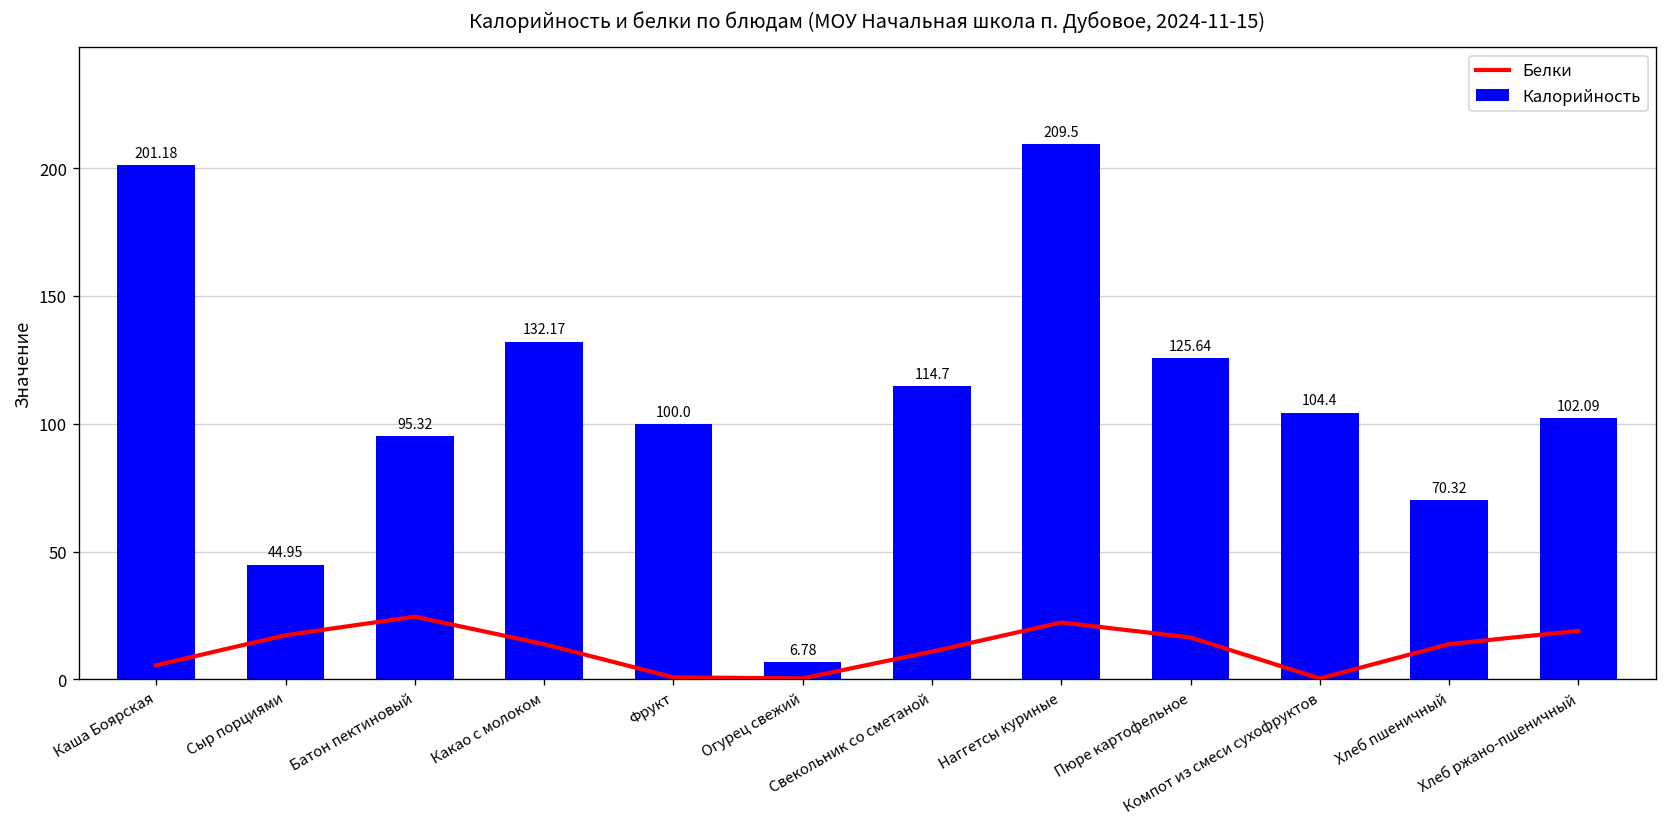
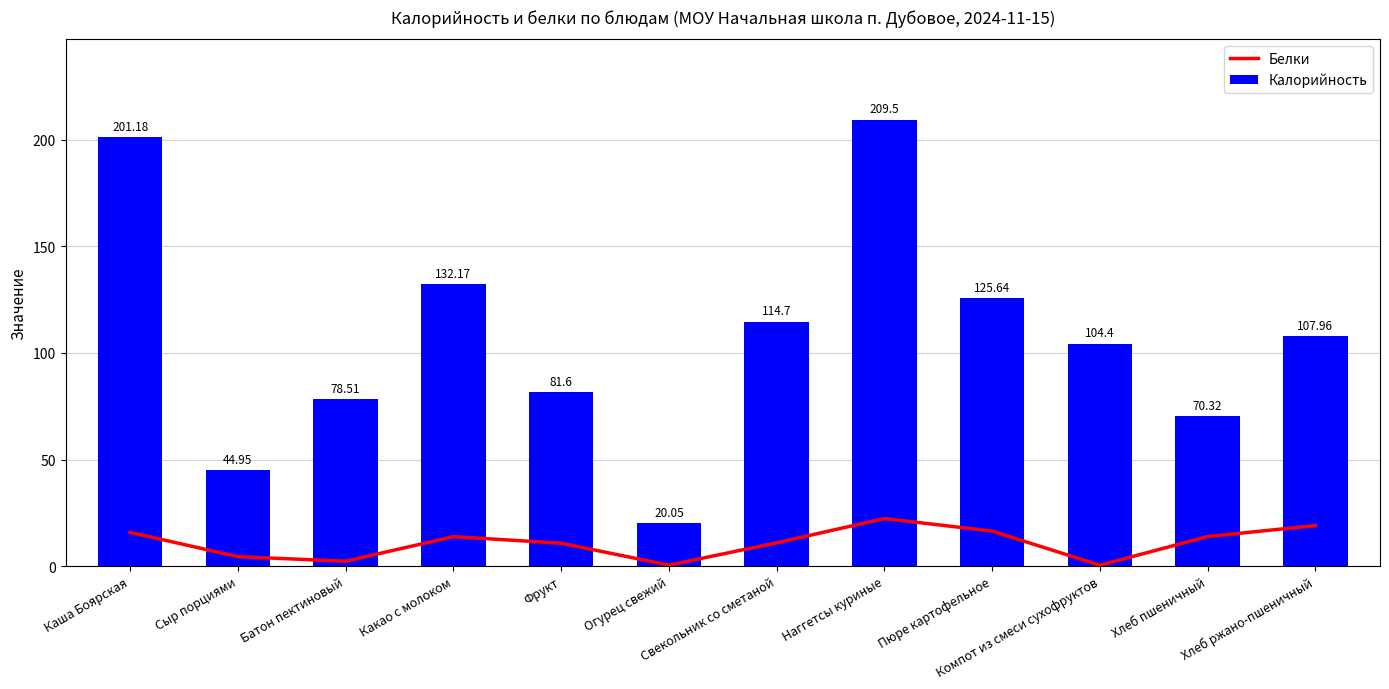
Белки, Каша Боярская: 6 -> 16
Белки, Сыр порциями: 17 -> 4
Калорийность, Батон пектиновый: 95.32 -> 78.51
Белки, Батон пектиновый: 25 -> 2
Белки, Фрукт: 1 -> 11
Калорийность, Фрукт: 100.0 -> 81.6
Калорийность, Огурец свежий: 6.78 -> 20.05
Калорийность, Хлеб ржано-пшеничный: 102.09 -> 107.96
